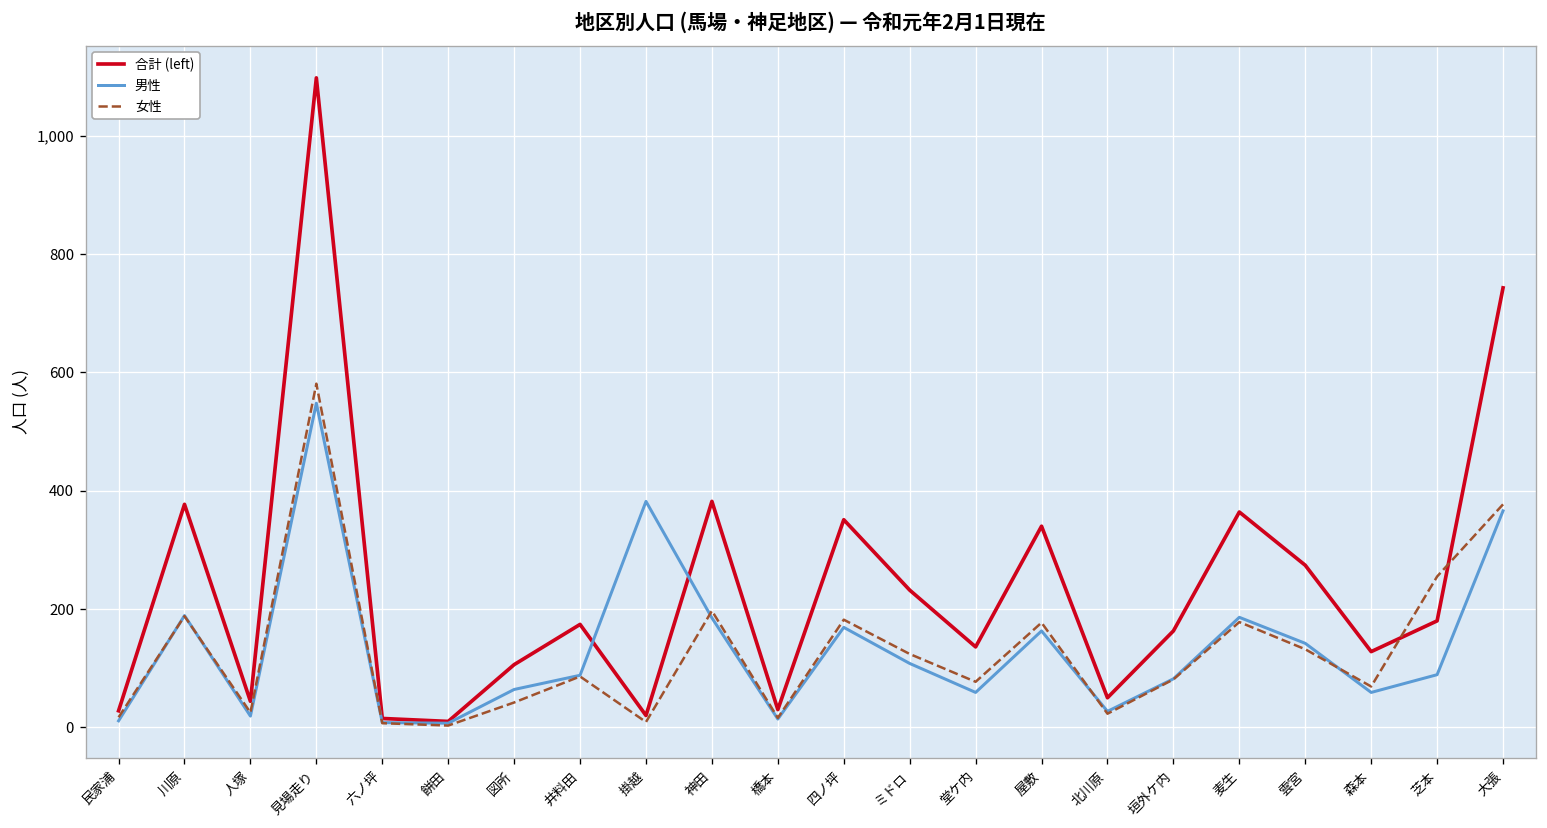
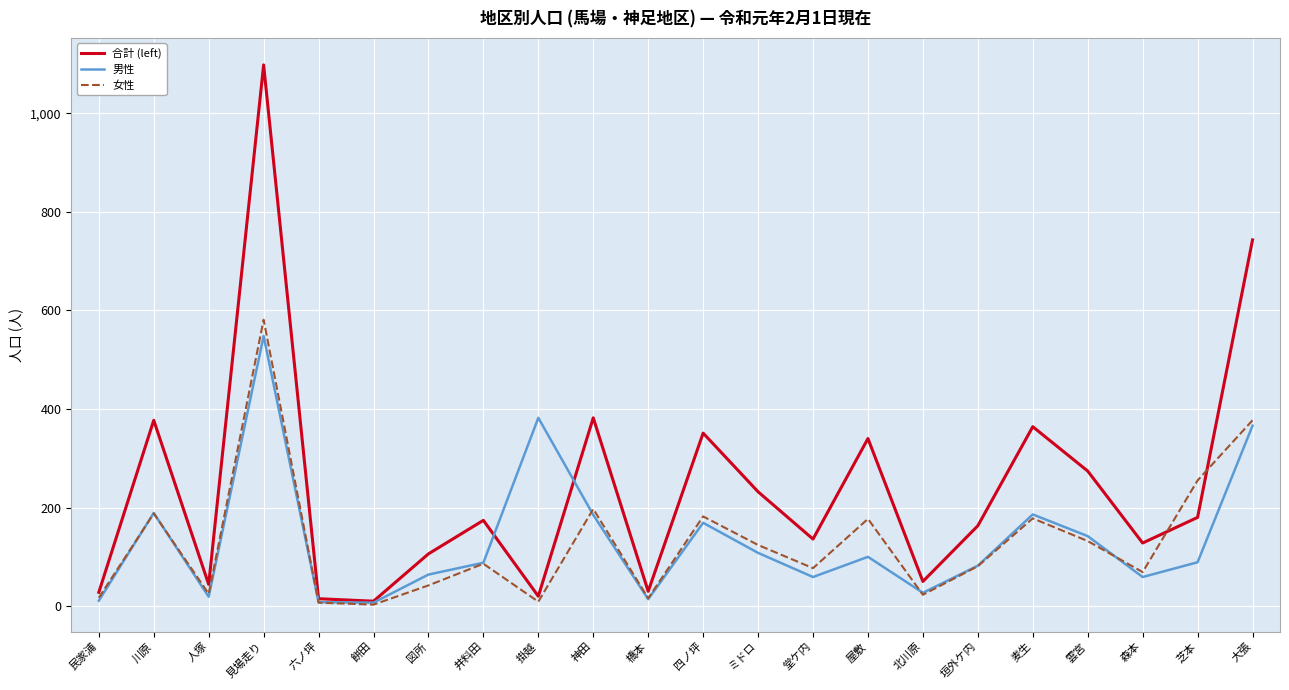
男性, 屋敷: 160 -> 100
